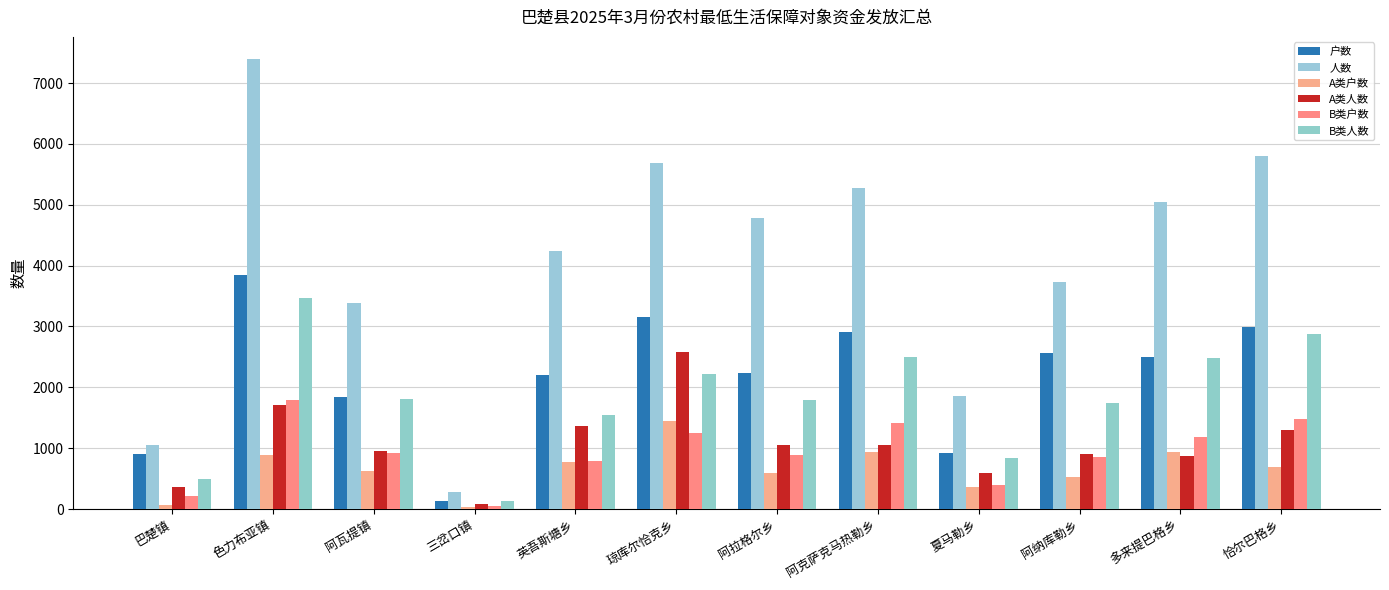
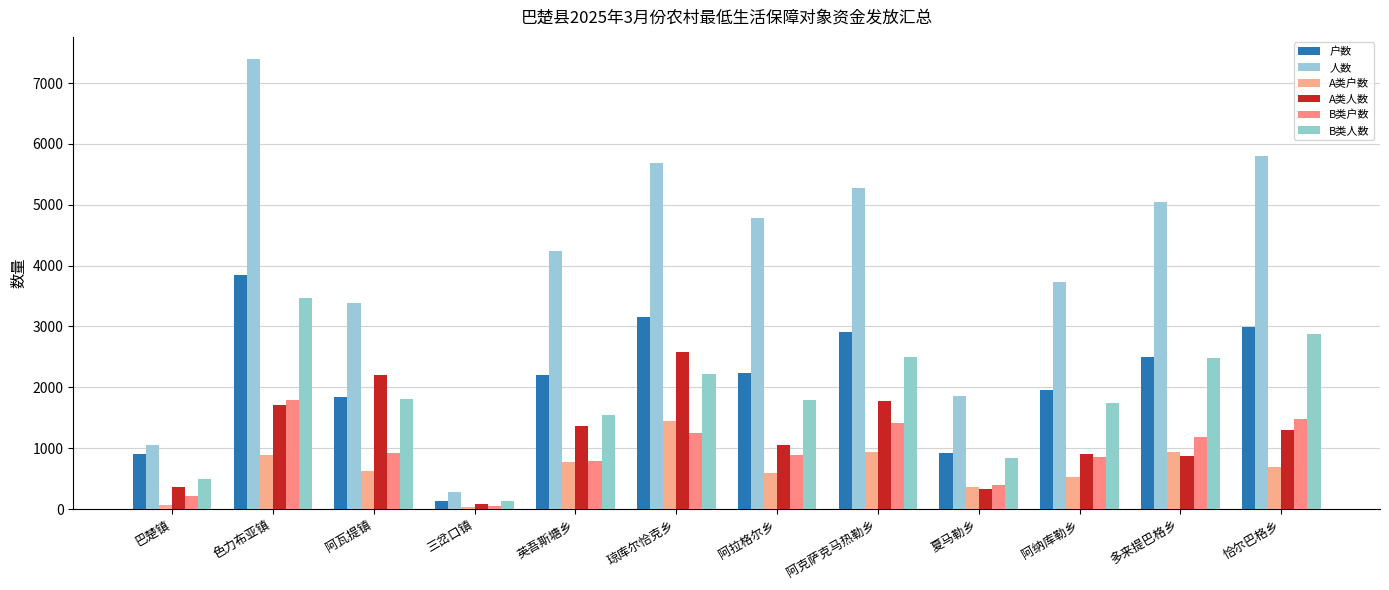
A类人数, 阿瓦提镇: 1000 -> 2200
A类人数, 阿克萨克马热勒乡: 1000 -> 1800
A类人数, 夏马勒乡: 600 -> 300
户数, 阿纳库勒乡: 2600 -> 2000
